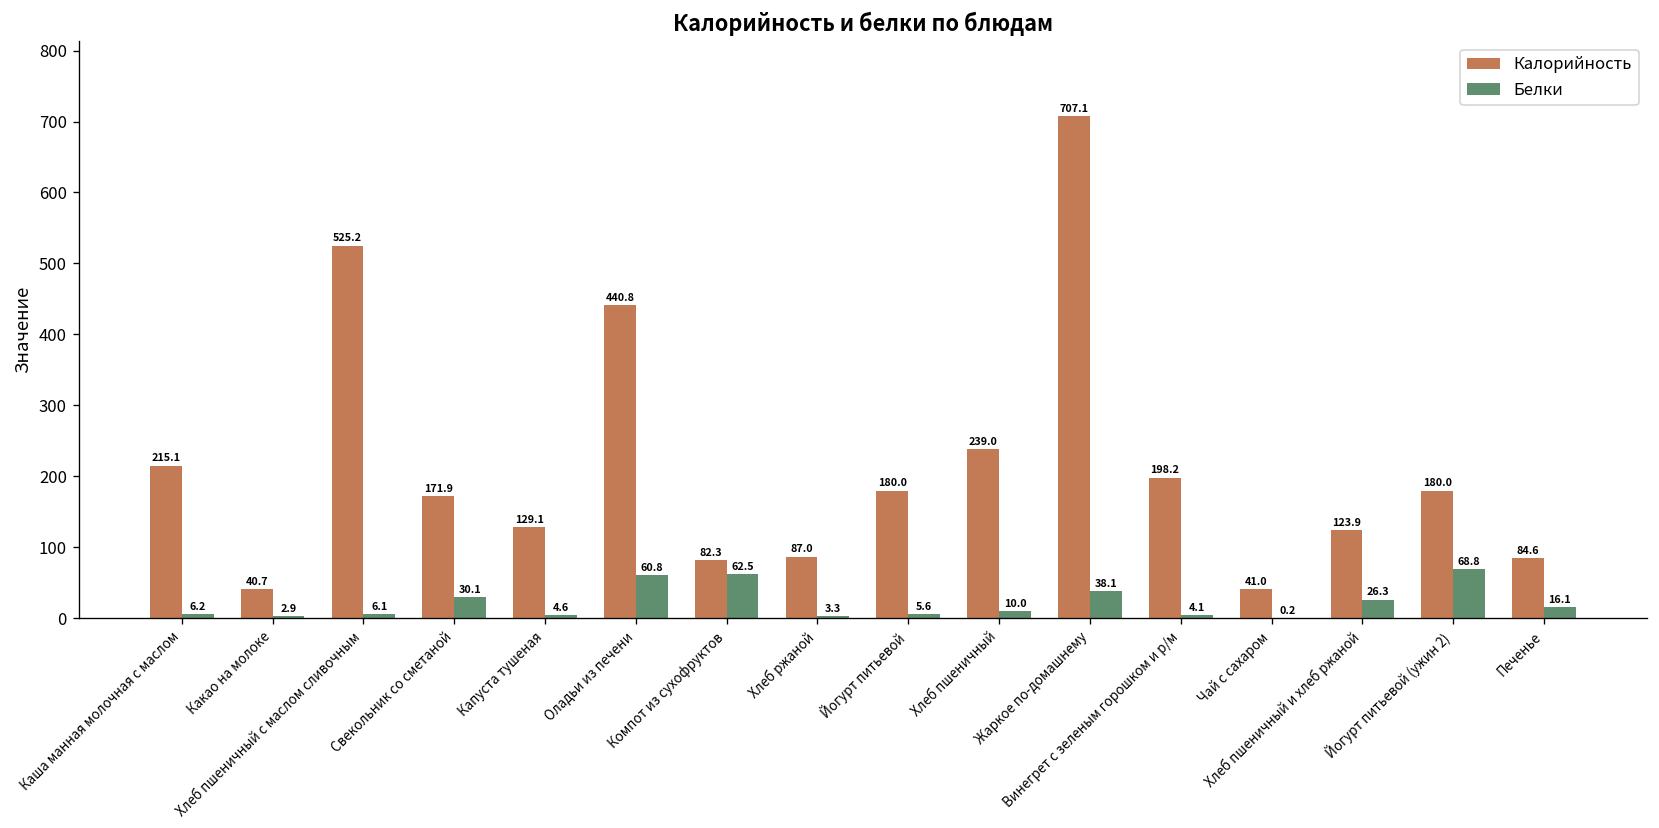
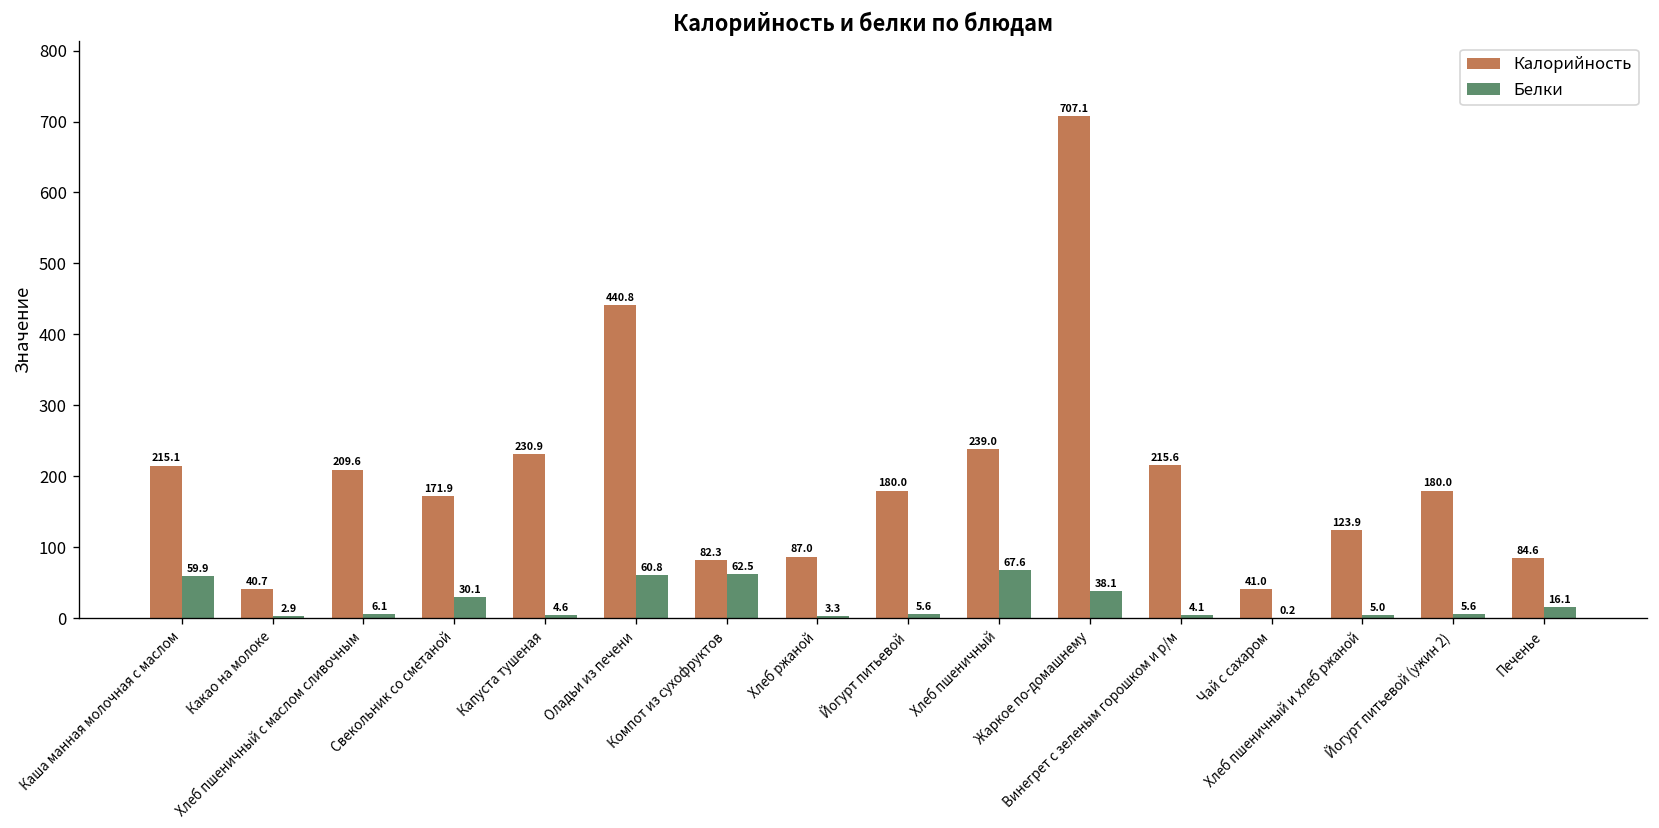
Белки, Каша манная молочная с маслом: 6.2 -> 59.9
Калорийность, Хлеб пшеничный с маслом сливочным: 525.2 -> 209.6
Калорийность, Капуста тушеная: 129.1 -> 230.9
Белки, Хлеб пшеничный: 10.0 -> 67.6
Калорийность, Винегрет с зеленым горошком и р/м: 198.2 -> 215.6
Белки, Хлеб пшеничный и хлеб ржаной: 26.3 -> 5.0
Белки, Йогурт питьевой (ужин 2): 68.8 -> 5.6
